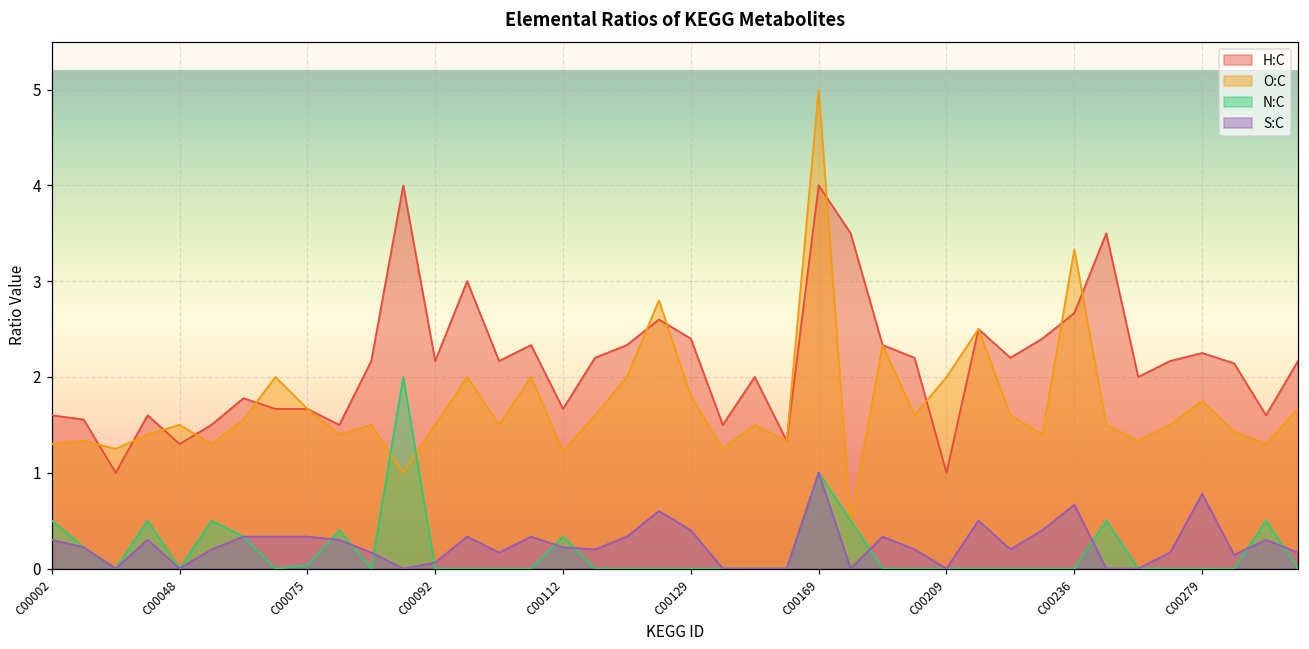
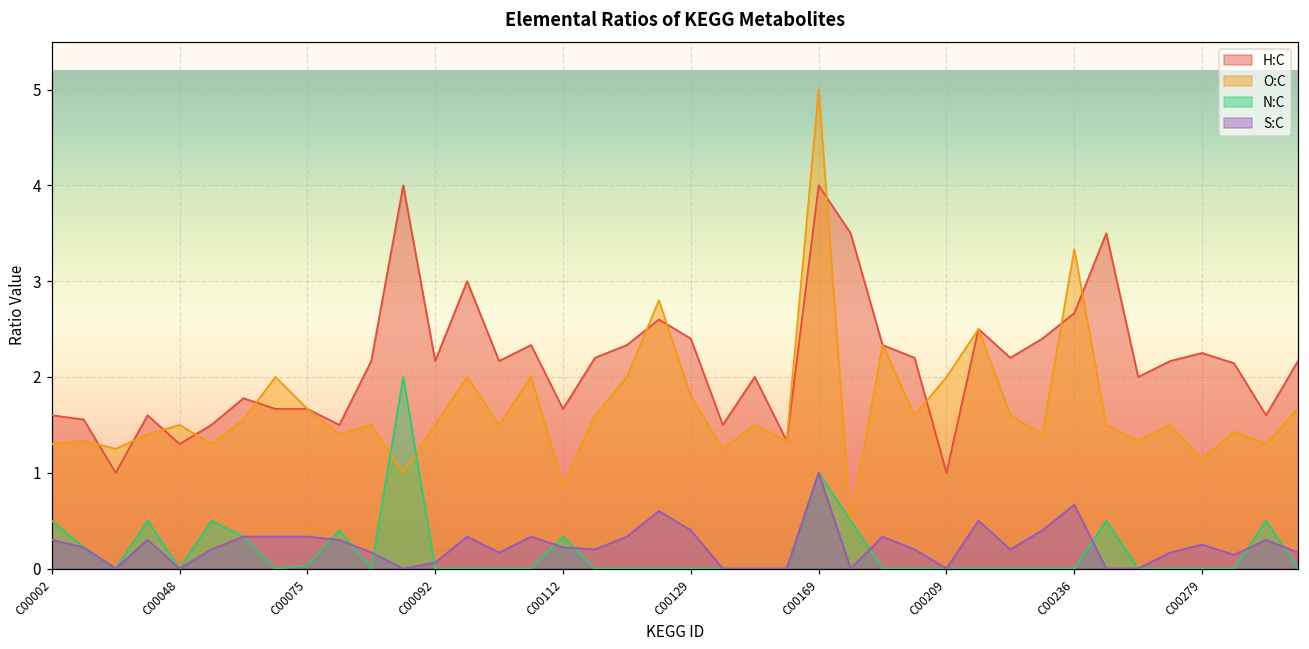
O:C, C00112: 1.2 -> 0.9
O:C, C00279: 1.8 -> 1.1
S:C, C00279: 0.8 -> 0.3
